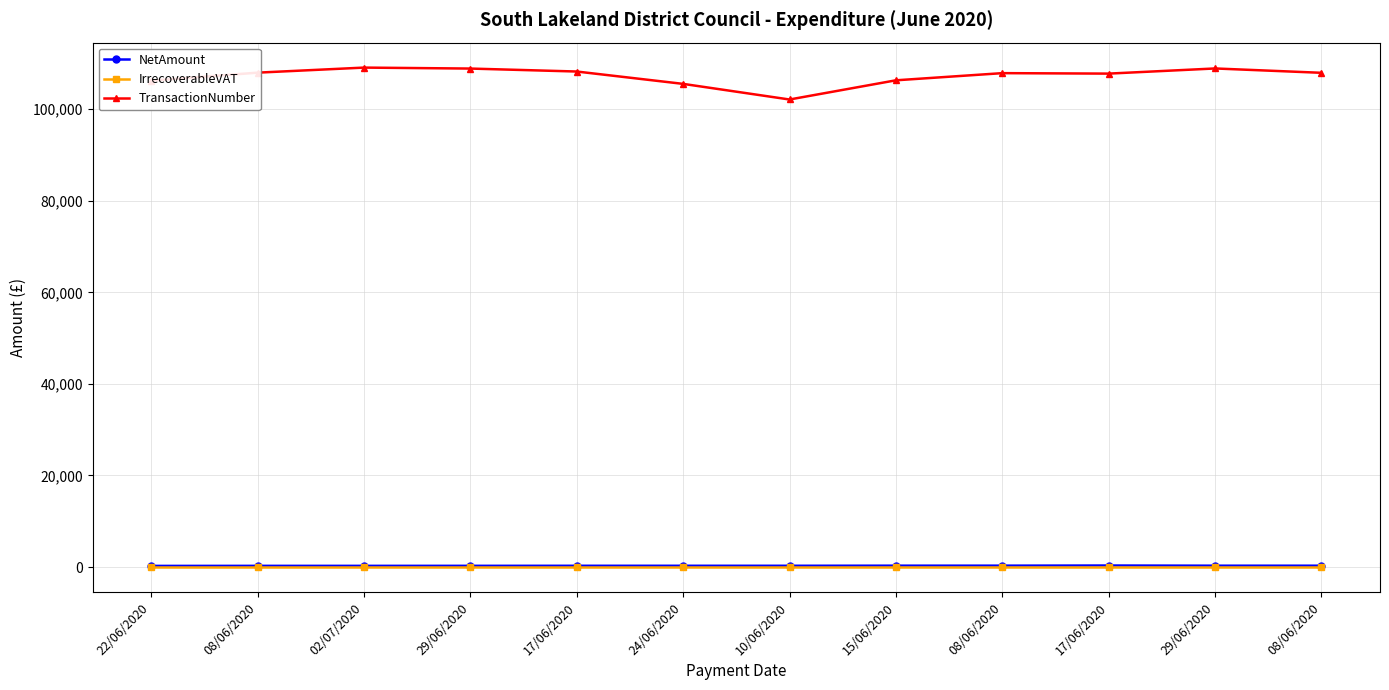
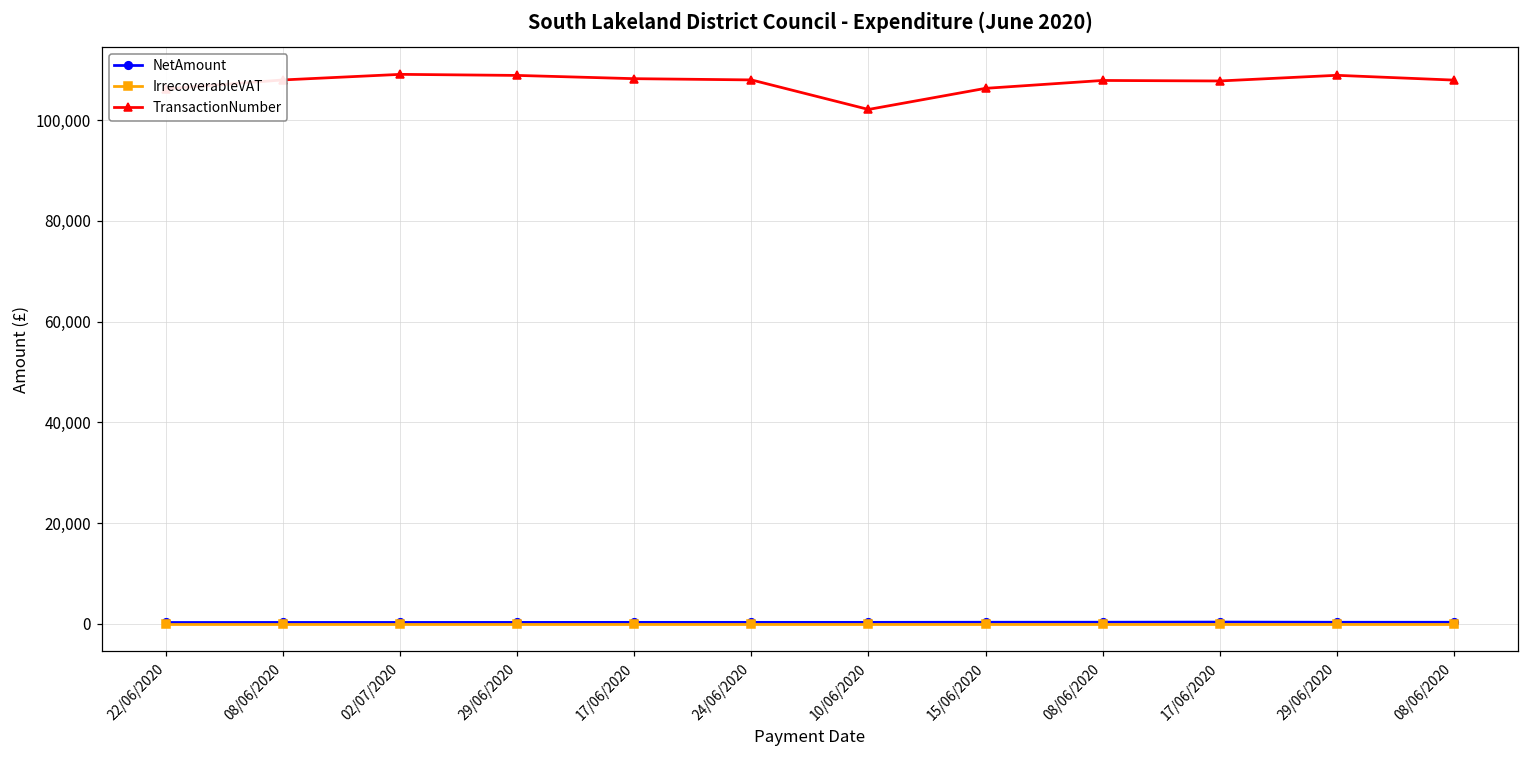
TransactionNumber, 24/06/2020: 106,000 -> 108,000
